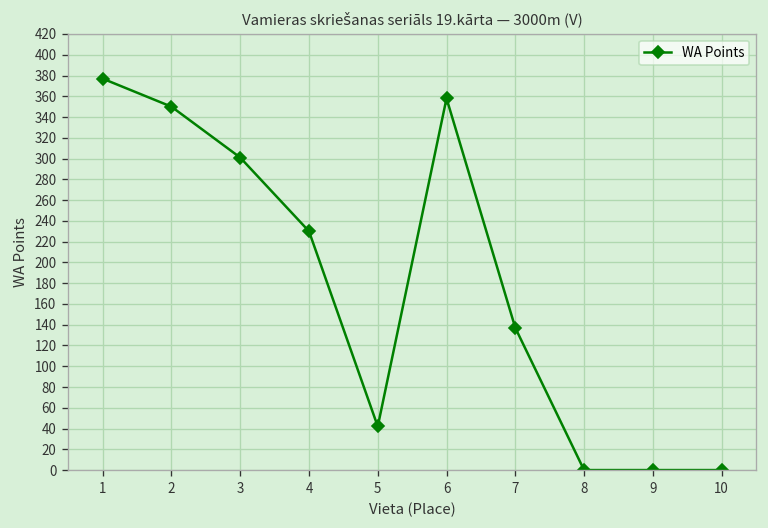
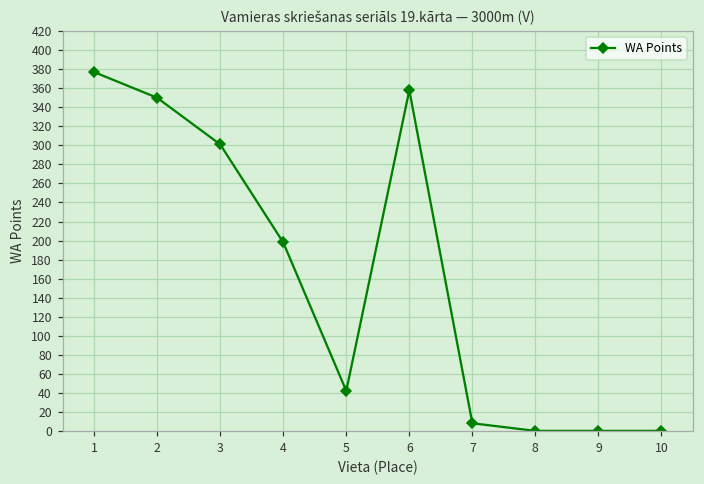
4: 230 -> 200
7: 140 -> 10
